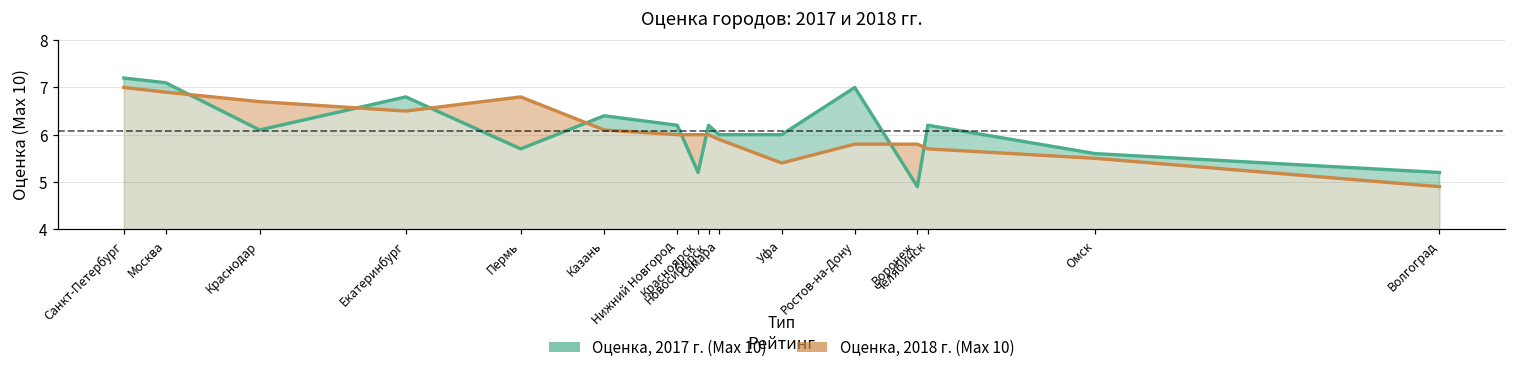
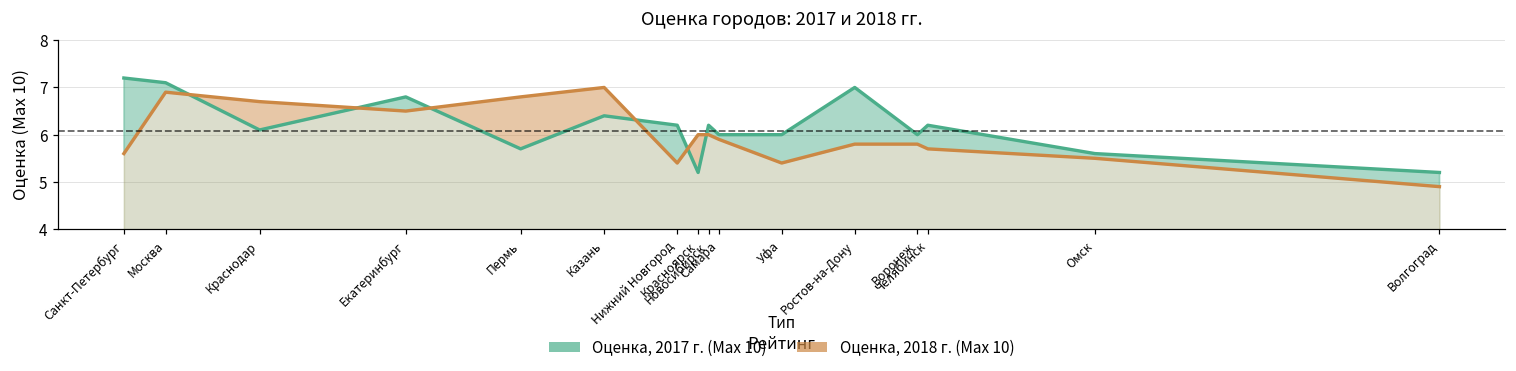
Оценка, 2018 г. (Max 10), Санкт-Петербург: 7.0 -> 5.6
Оценка, 2018 г. (Max 10), Казань: 6.1 -> 7.0
Оценка, 2018 г. (Max 10), Нижний Новгород: 6.0 -> 5.4
Оценка, 2017 г. (Max 10), Воронеж: 4.9 -> 6.0
